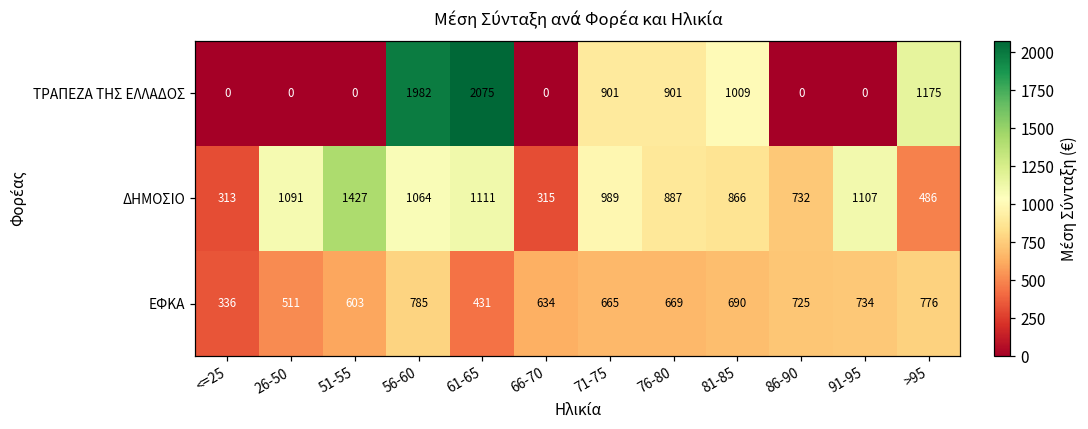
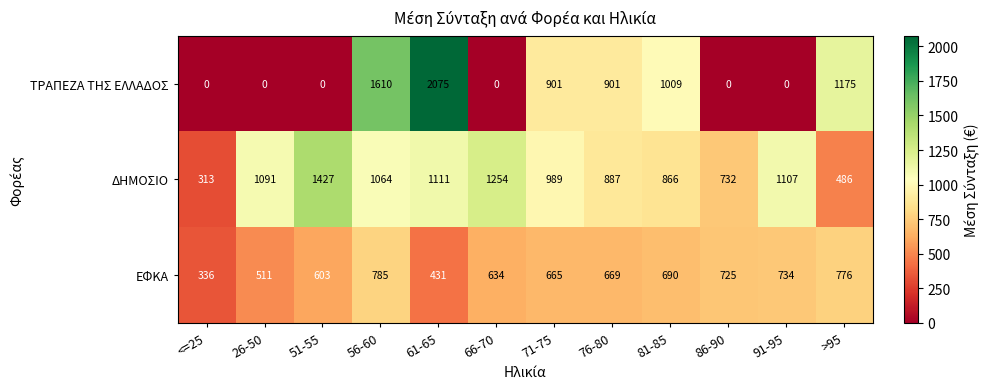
ΤΡΑΠΕΖΑ ΤΗΣ ΕΛΛΑΔΟΣ, 56-60: 1982 -> 1610
ΔΗΜΟΣΙΟ, 66-70: 315 -> 1254
